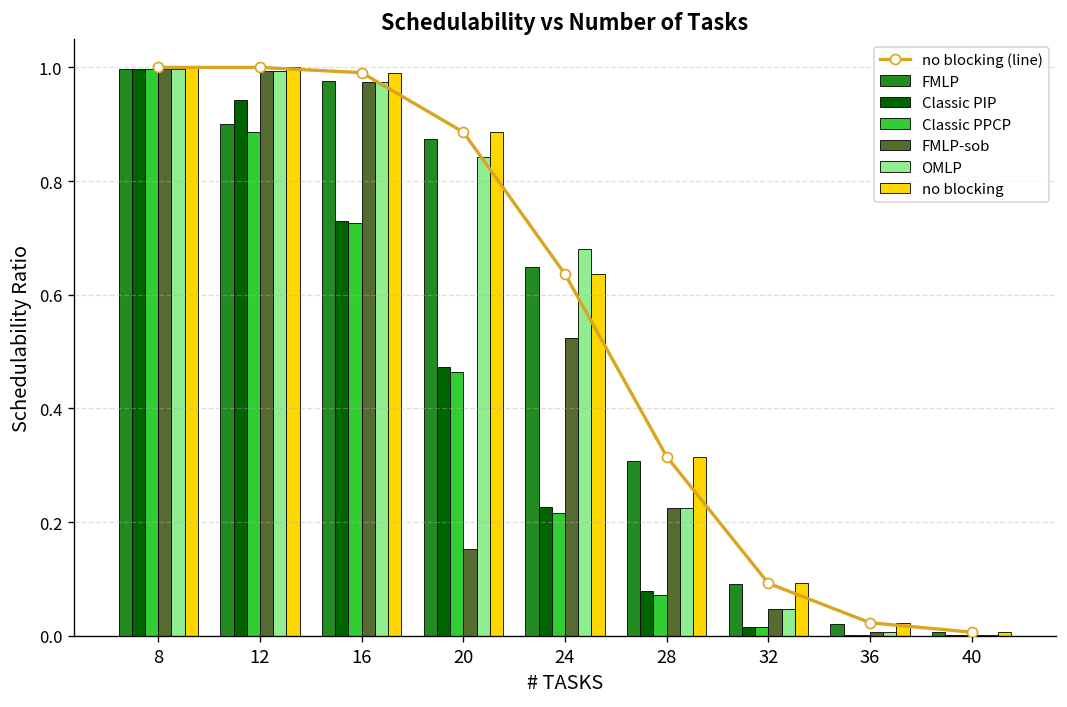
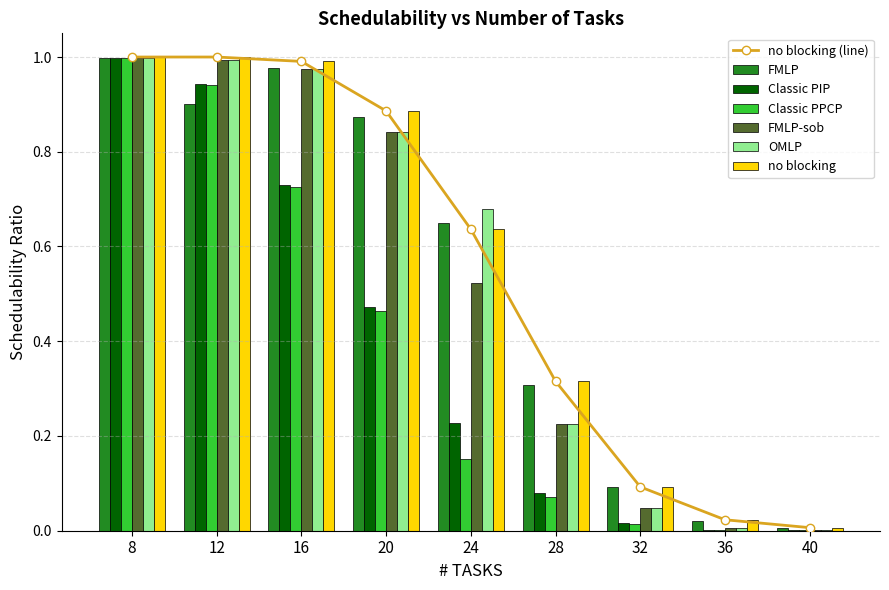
Classic PPCP, 12: 0.89 -> 0.94
FMLP-sob, 20: 0.15 -> 0.84
Classic PPCP, 24: 0.22 -> 0.15
